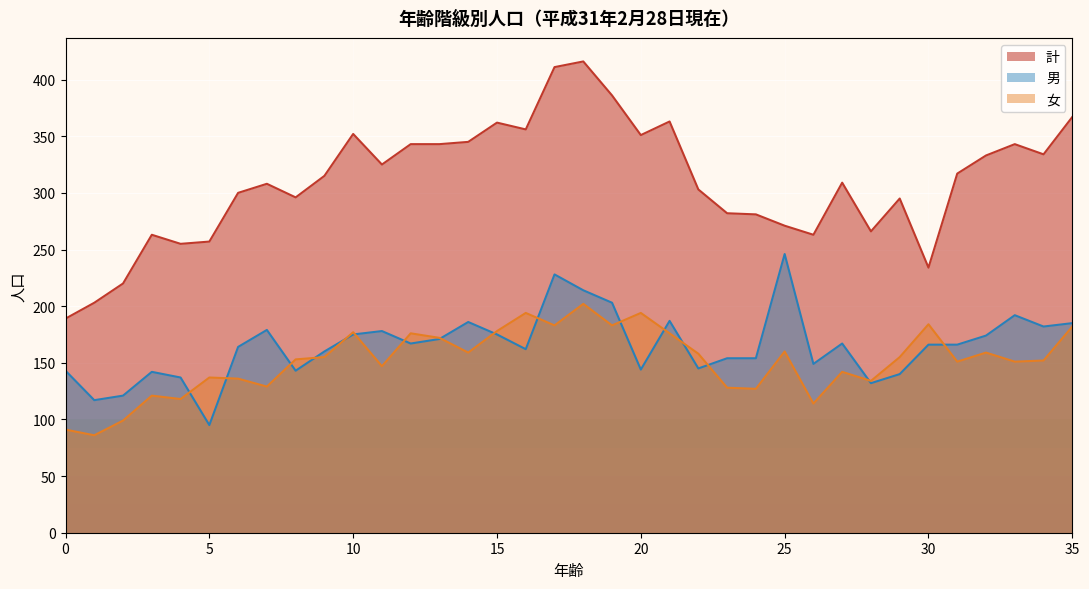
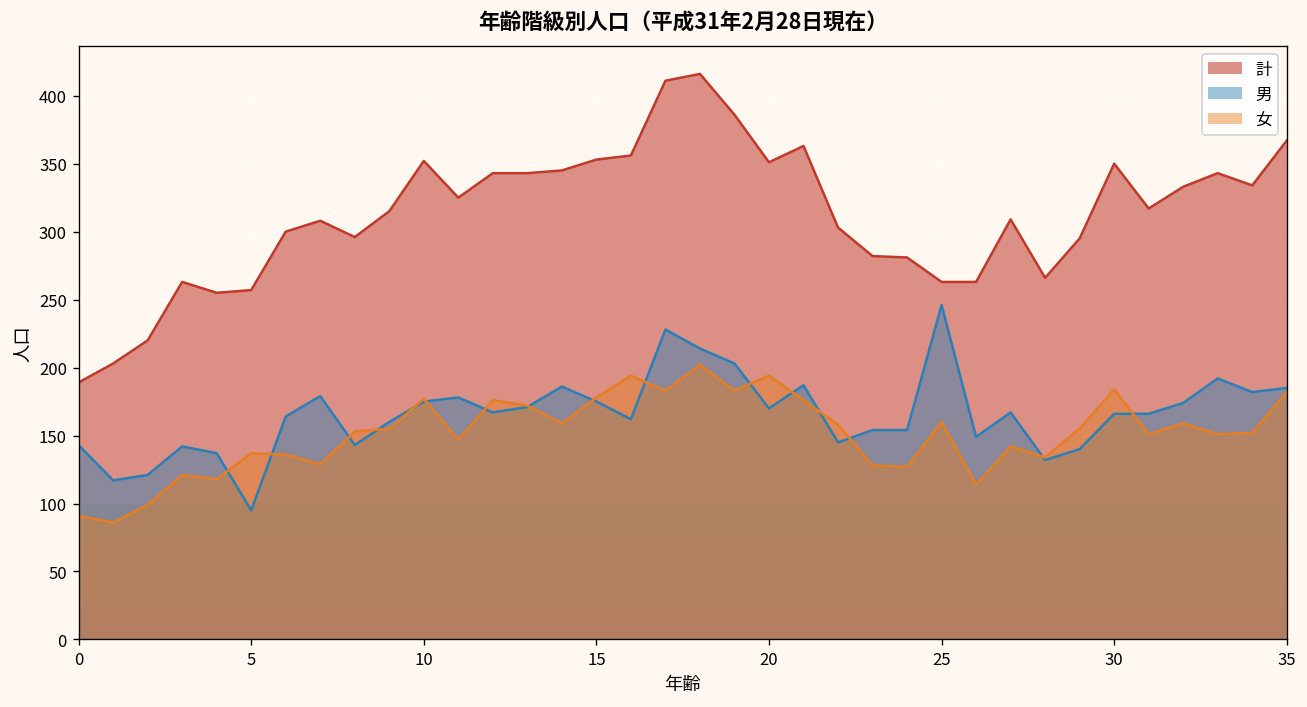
計, 15: 362 -> 353
男, 20: 144 -> 170
計, 25: 271 -> 263
計, 30: 234 -> 350
